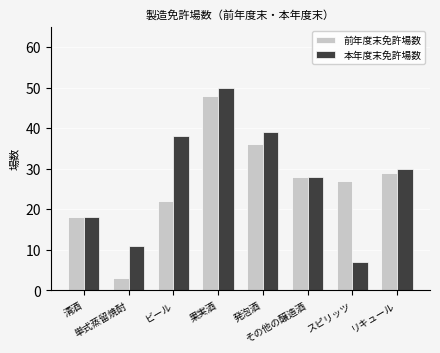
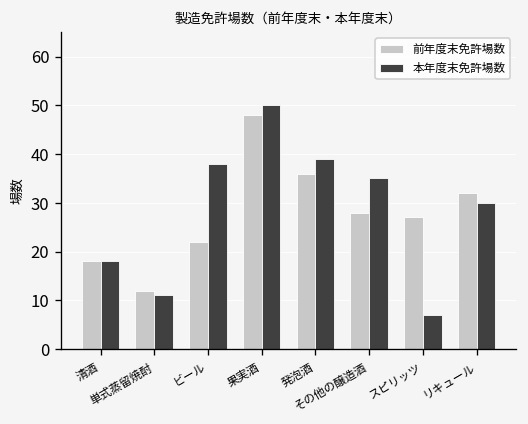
前年度末免許場数, 単式蒸留焼酎: 3 -> 12
本年度末免許場数, その他の醸造酒: 28 -> 35
前年度末免許場数, リキュール: 29 -> 32
